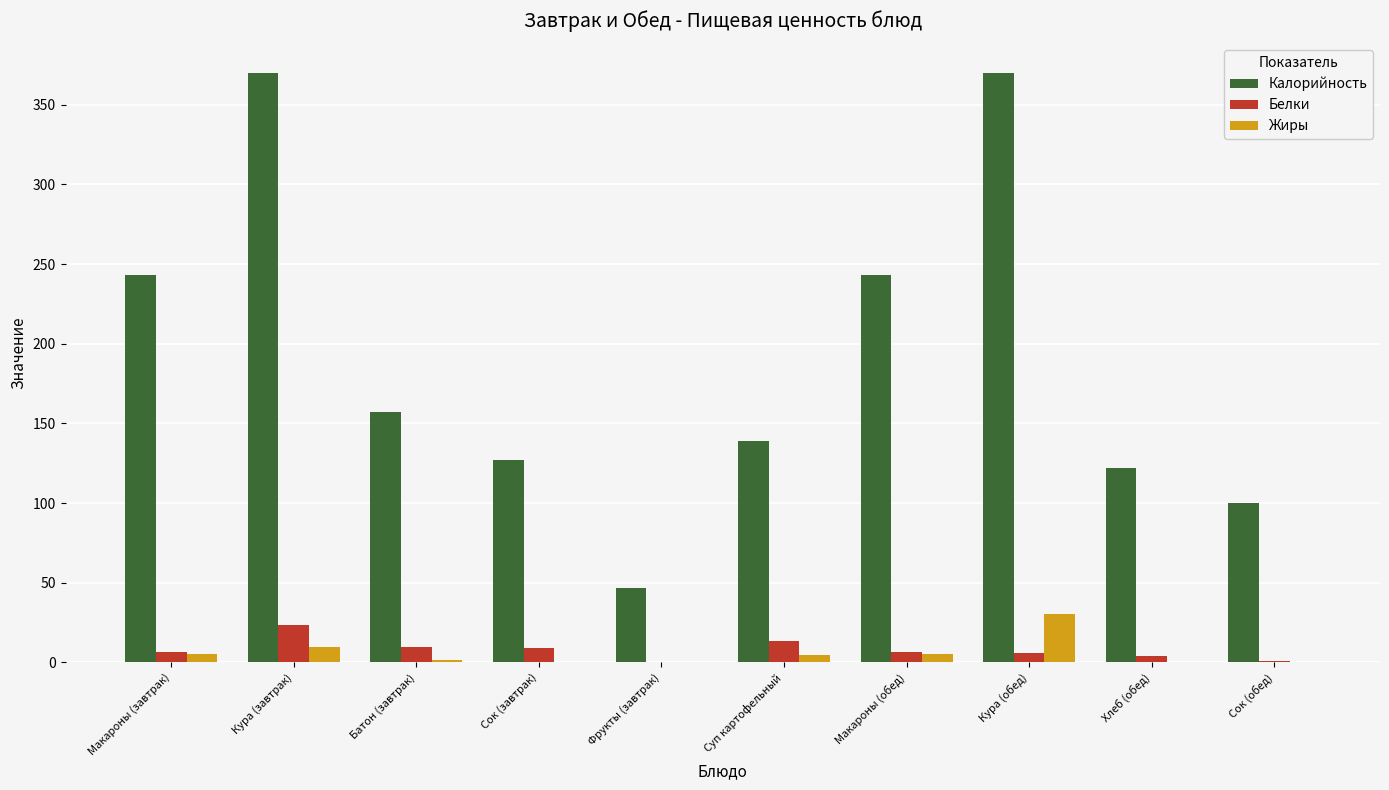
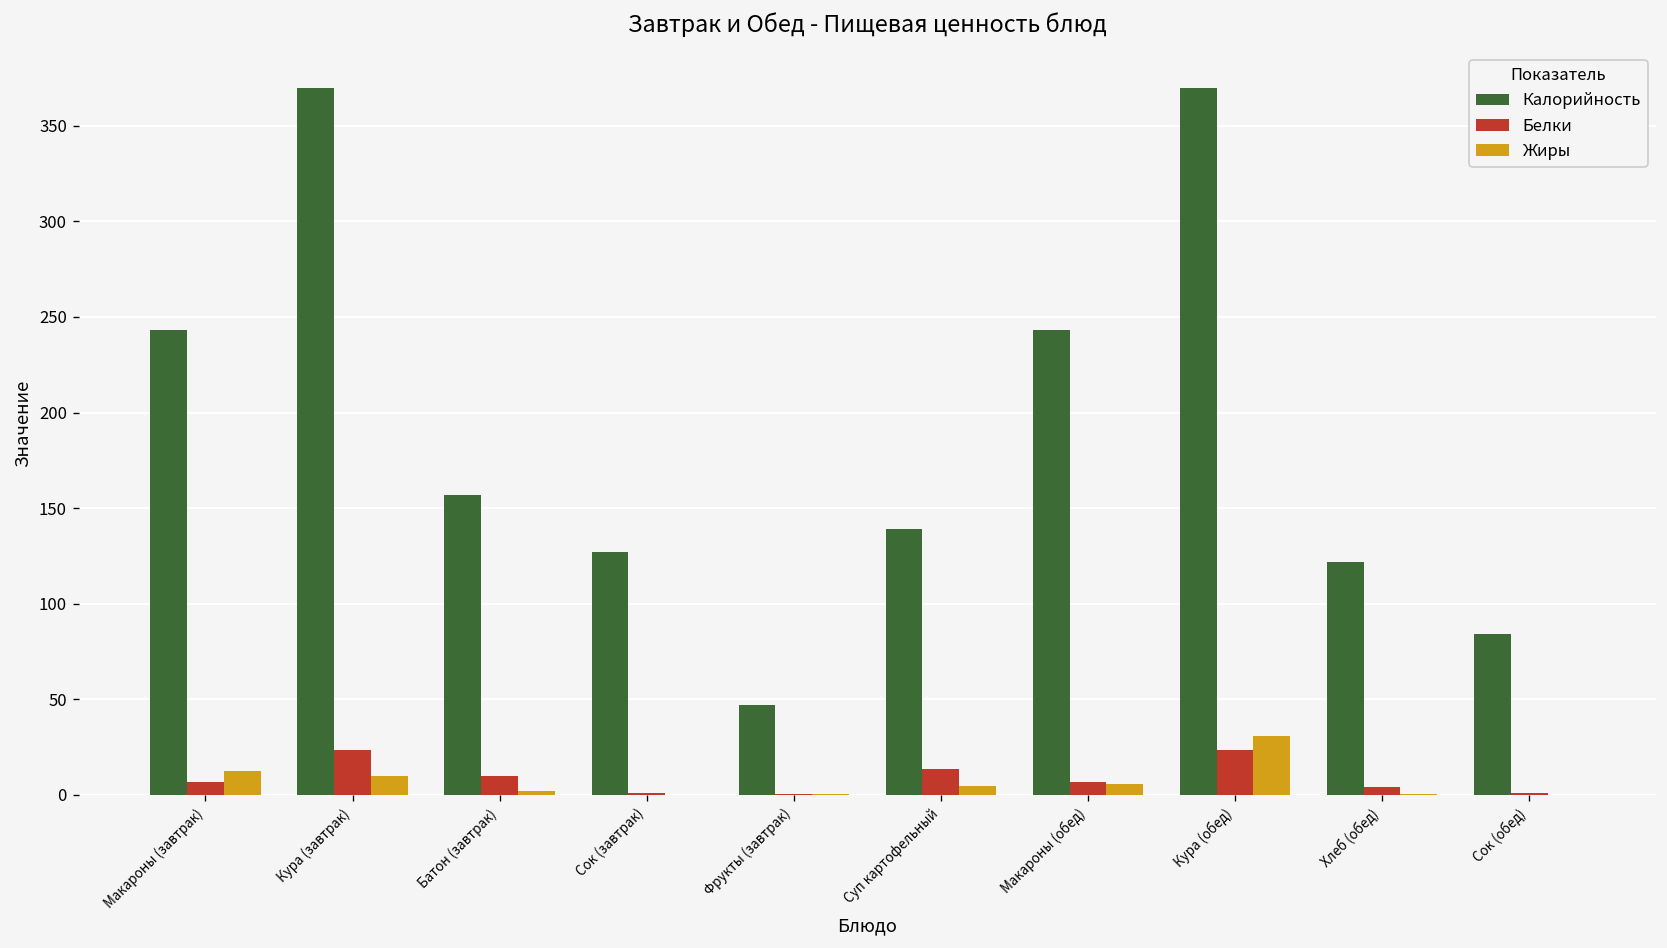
Жиры, Макароны (завтрак): 6 -> 13
Белки, Сок (завтрак): 9 -> 1
Белки, Кура (обед): 6 -> 23
Калорийность, Сок (обед): 100 -> 84
